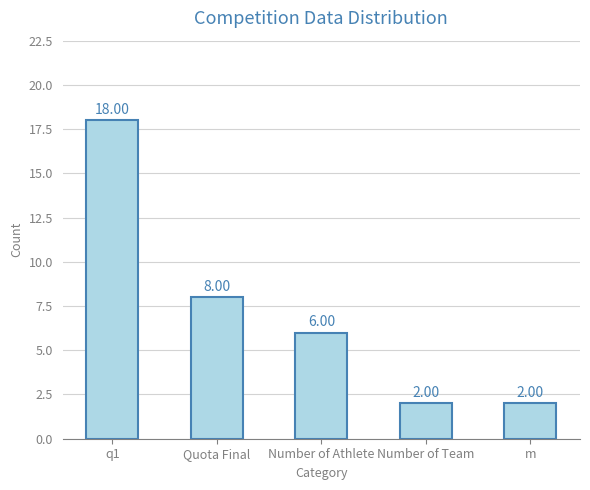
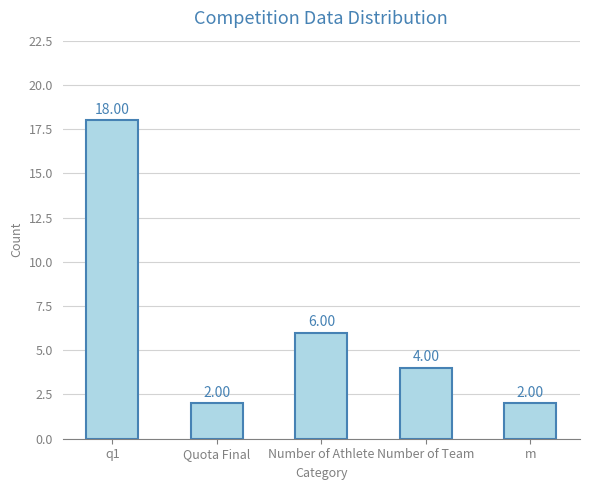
Quota Final: 8.00 -> 2.00
Number of Team: 2.00 -> 4.00
